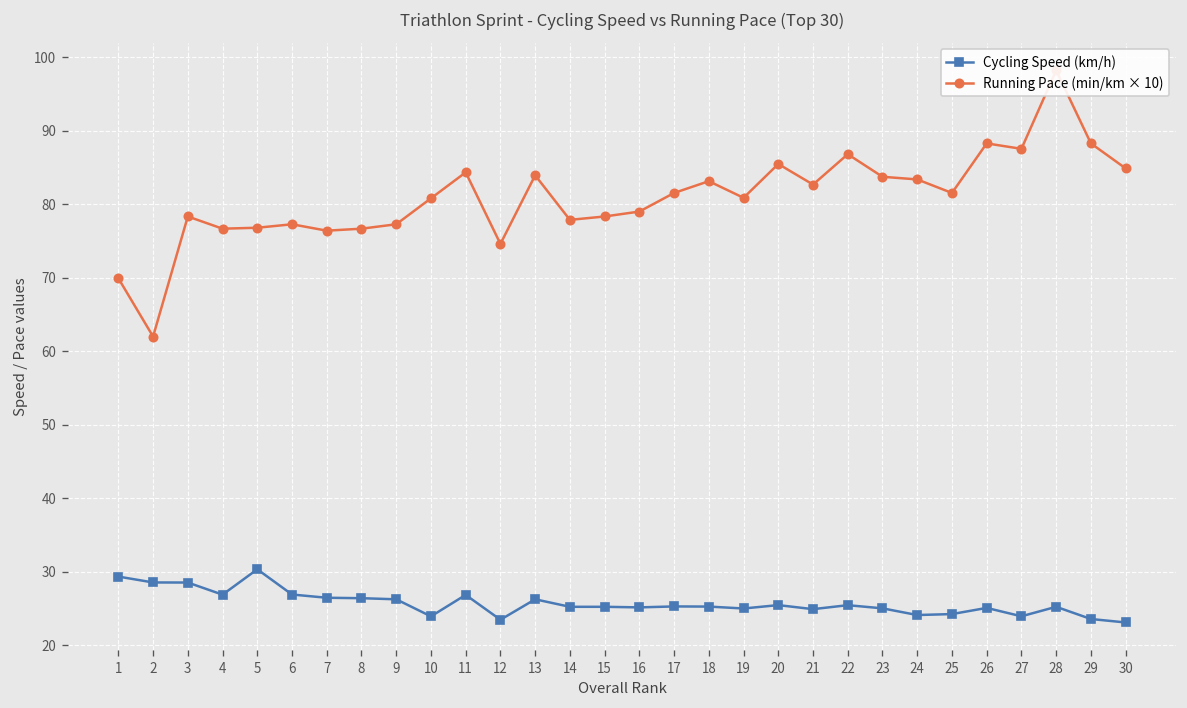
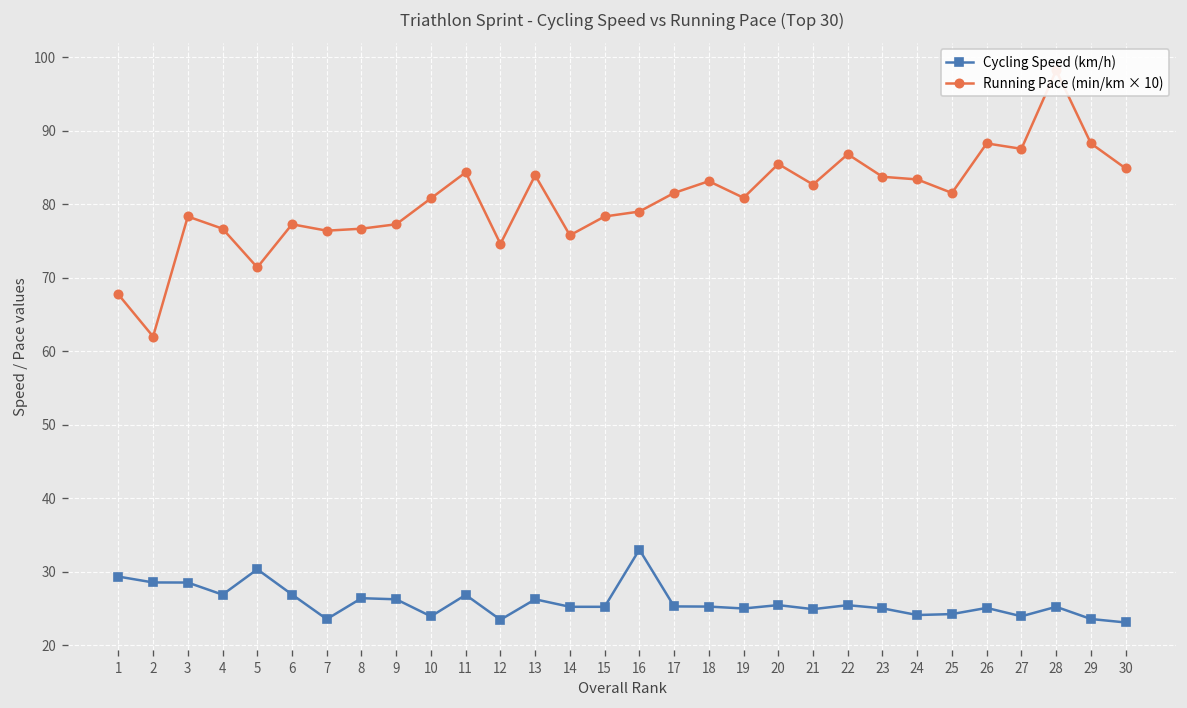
Running Pace (min/km × 10), 1: 70 -> 68
Running Pace (min/km × 10), 5: 77 -> 71
Cycling Speed (km/h), 7: 26 -> 24
Running Pace (min/km × 10), 14: 78 -> 76
Cycling Speed (km/h), 16: 25 -> 33
